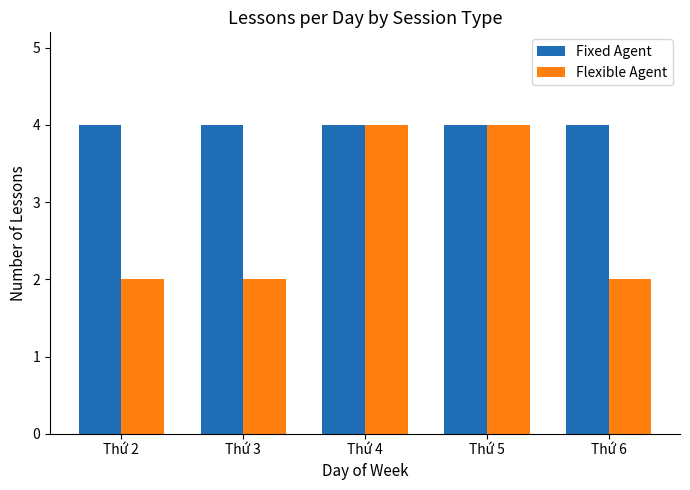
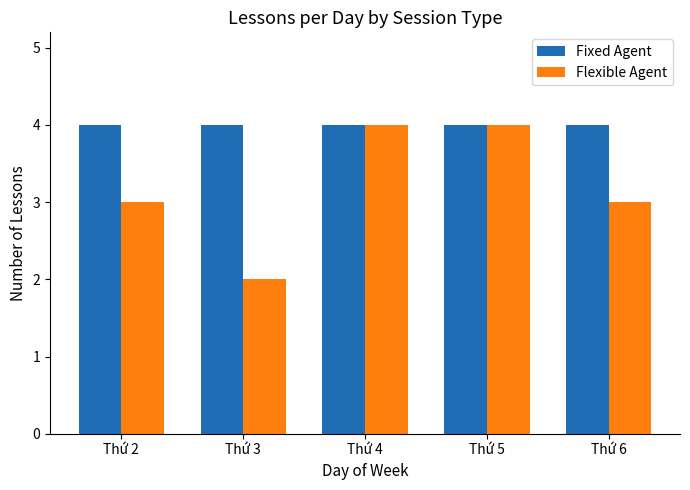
Flexible Agent, Thứ 2: 2 -> 3
Flexible Agent, Thứ 6: 2 -> 3
